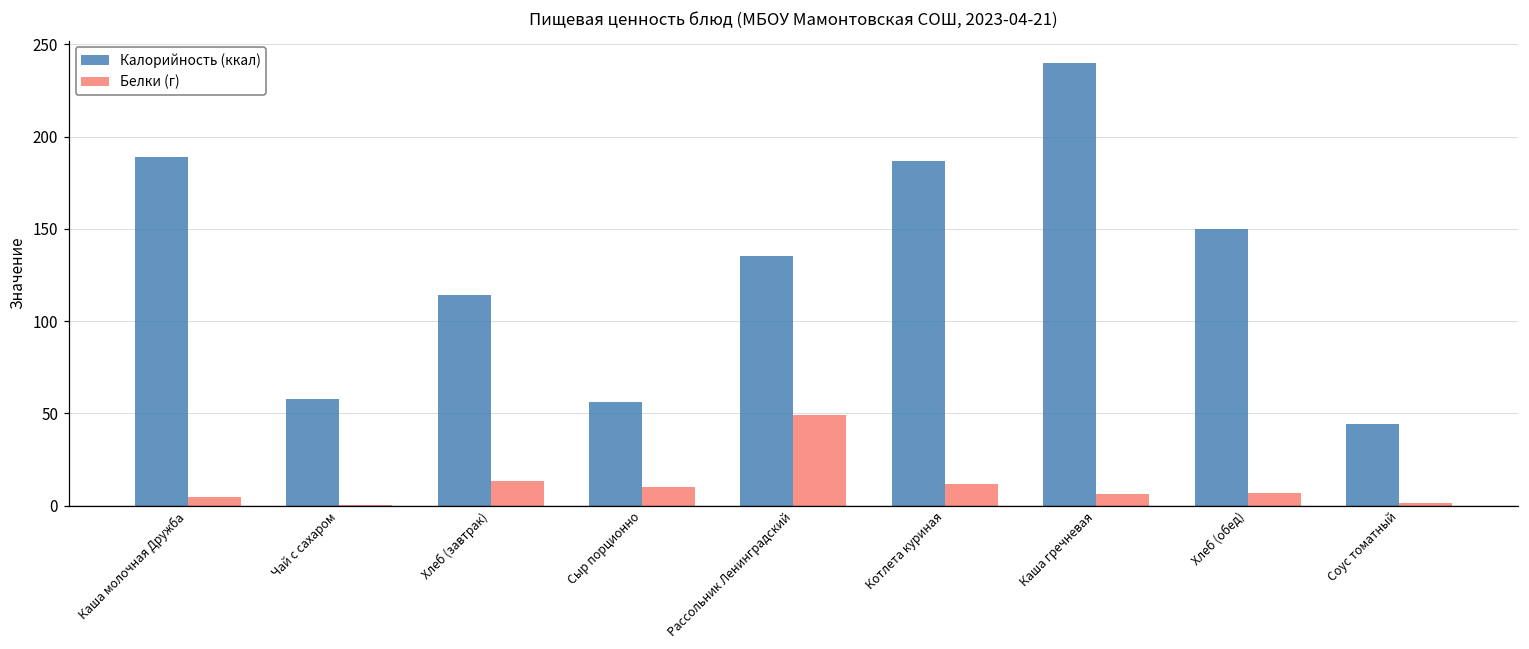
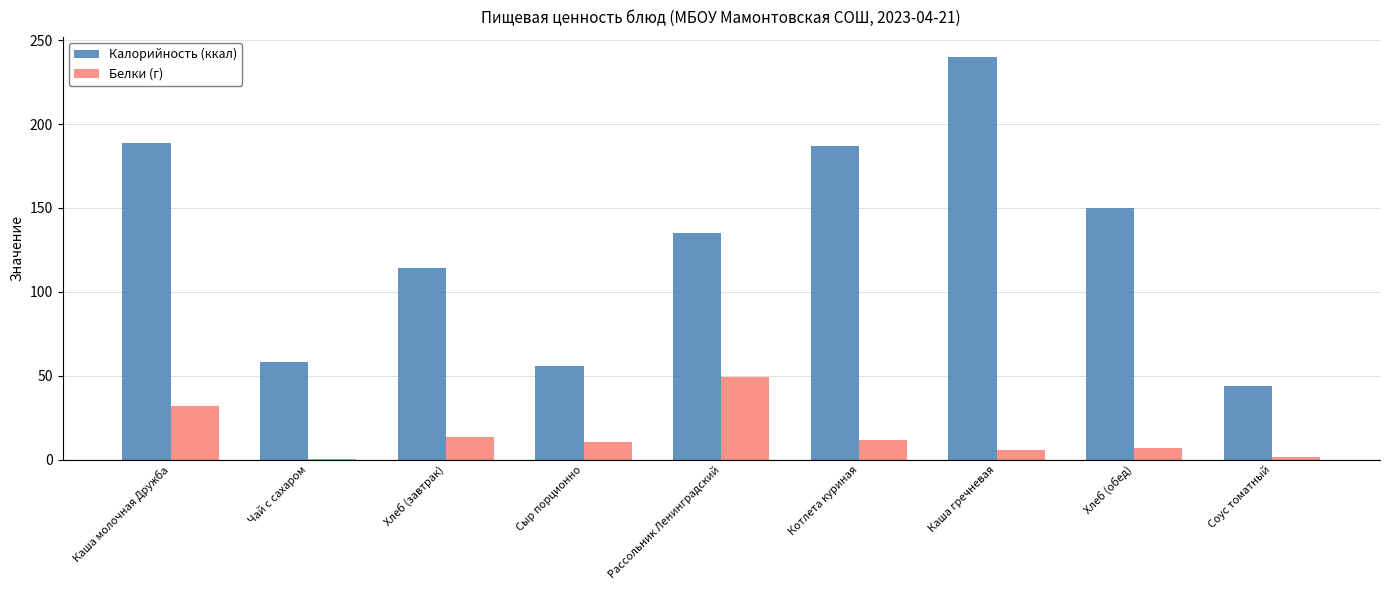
Белки (г), Каша молочная Дружба: 4 -> 32
